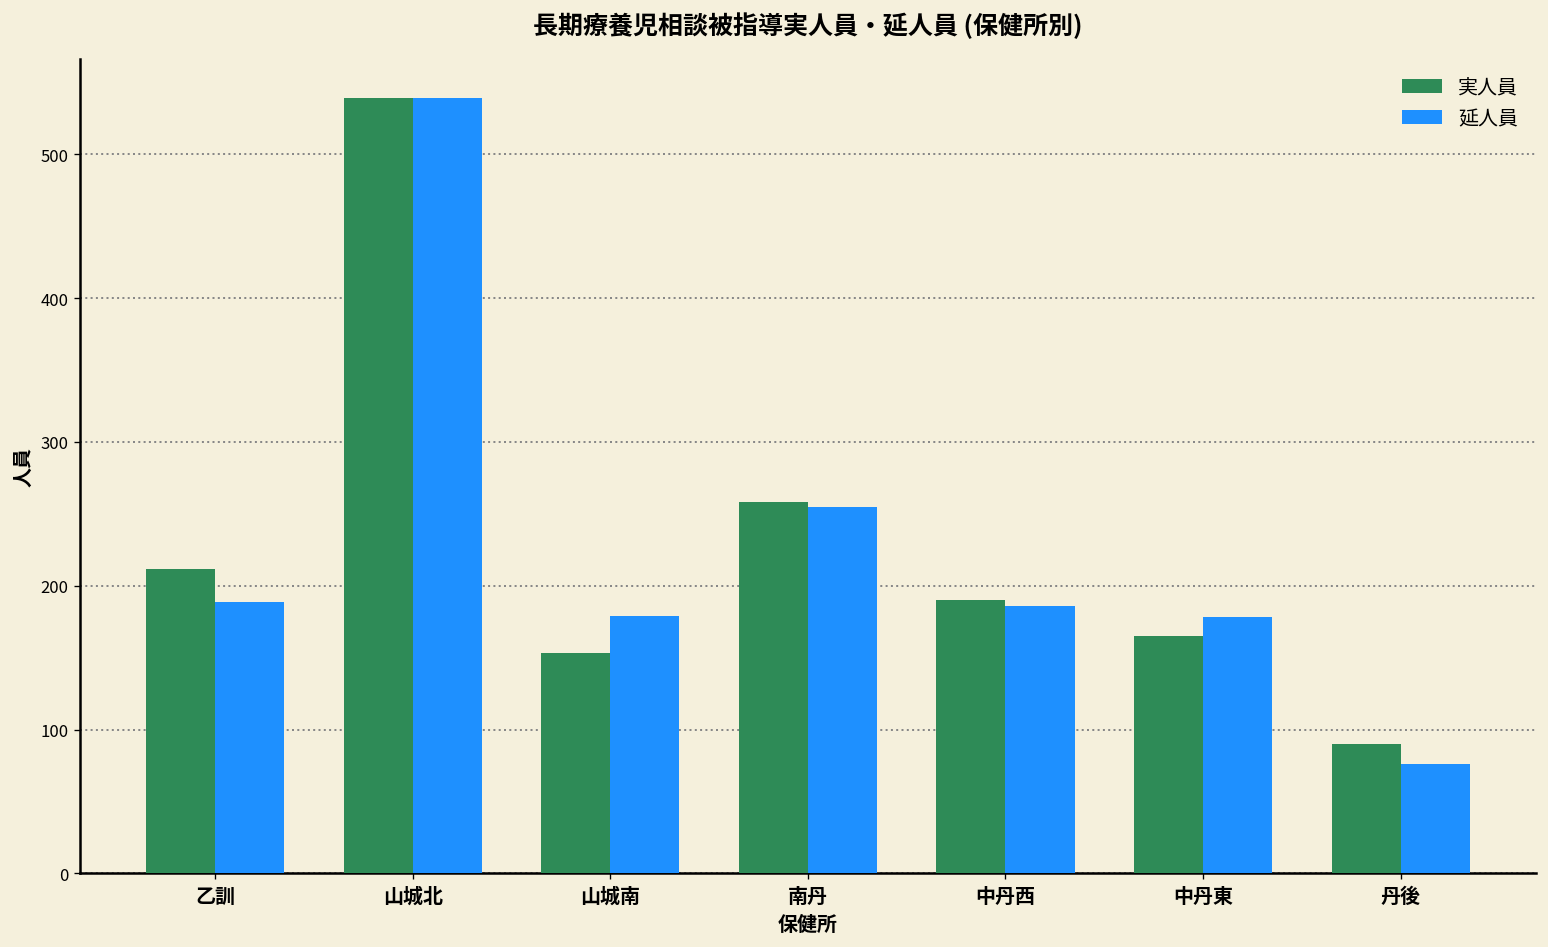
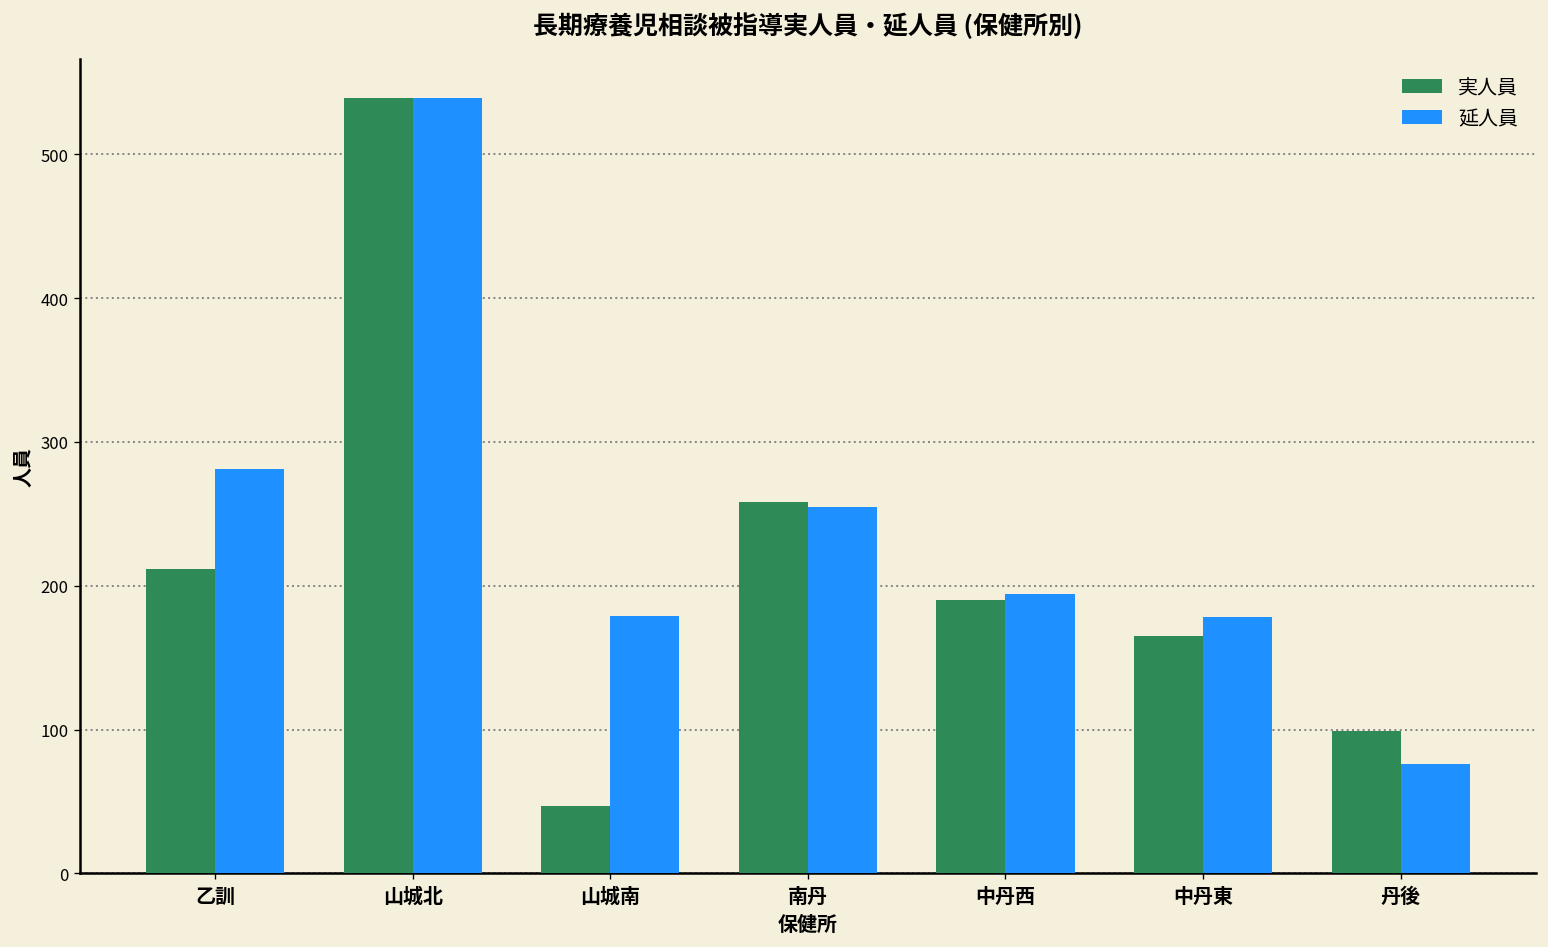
延人員, 乙訓: 189 -> 281
実人員, 山城南: 153 -> 47
延人員, 中丹西: 186 -> 194
実人員, 丹後: 90 -> 99
